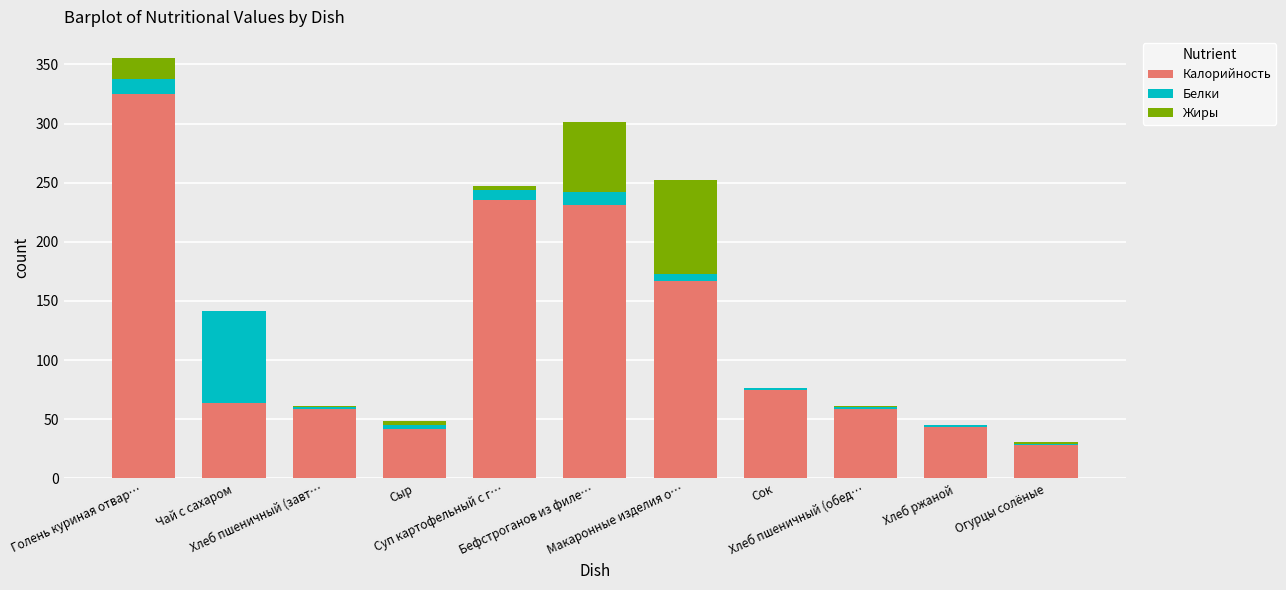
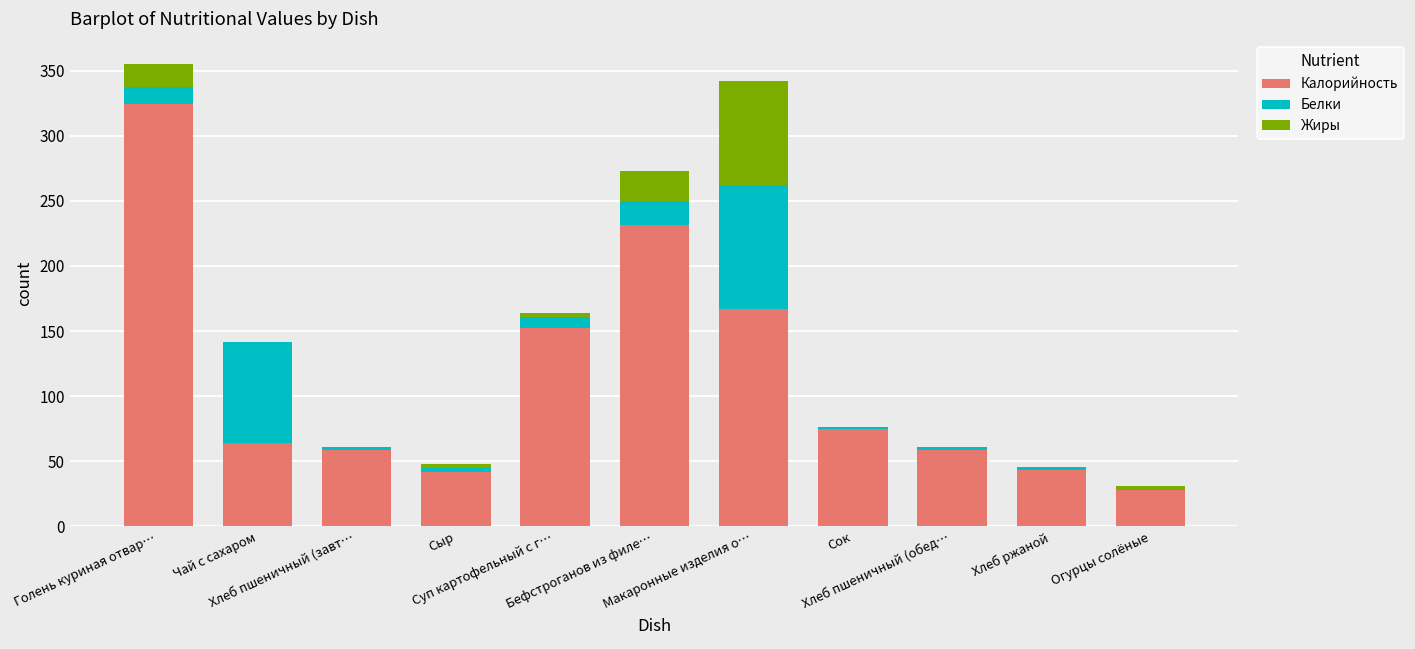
Калорийность, Суп картофельный с г…: 235 -> 152
Белки, Бефстроганов из филе…: 10 -> 19
Жиры, Бефстроганов из филе…: 59 -> 23
Белки, Макаронные изделия о…: 5 -> 95
